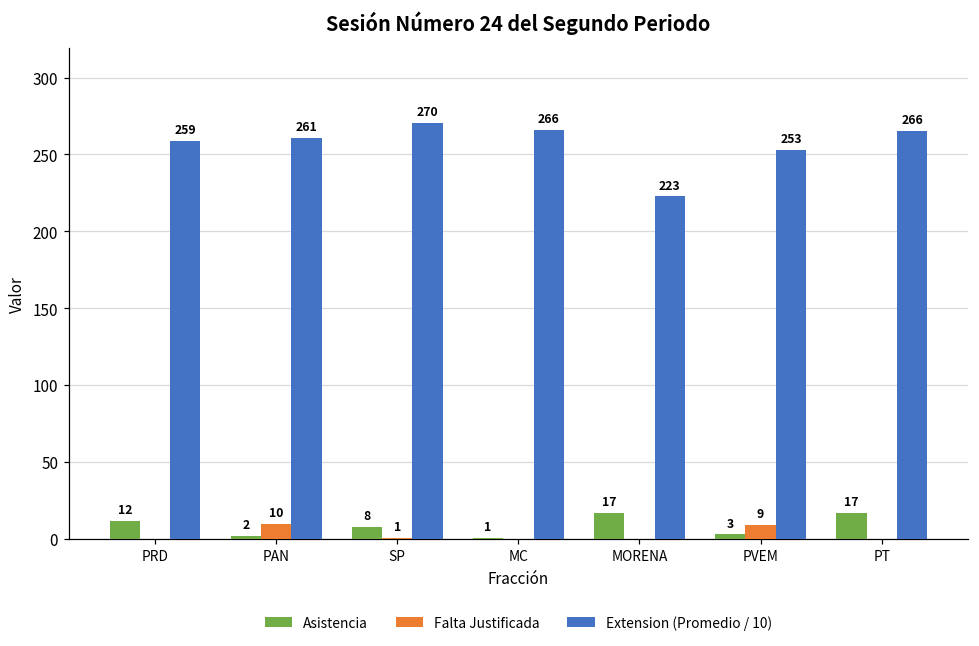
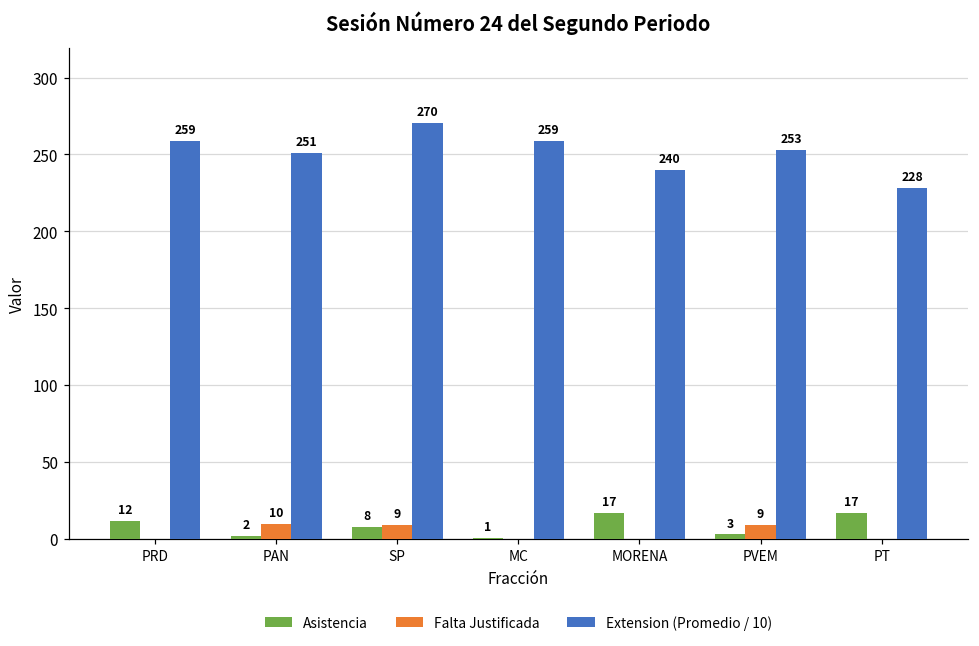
Extension (Promedio / 10), PAN: 261 -> 251
Falta Justificada, SP: 1 -> 9
Extension (Promedio / 10), MC: 266 -> 259
Extension (Promedio / 10), MORENA: 223 -> 240
Extension (Promedio / 10), PT: 266 -> 228
